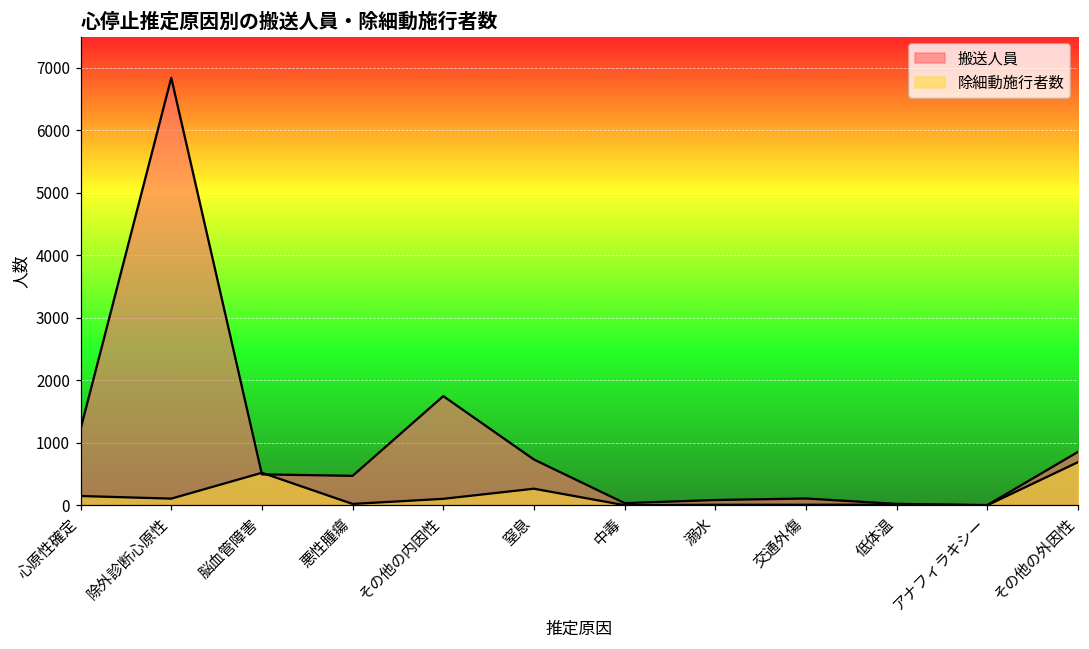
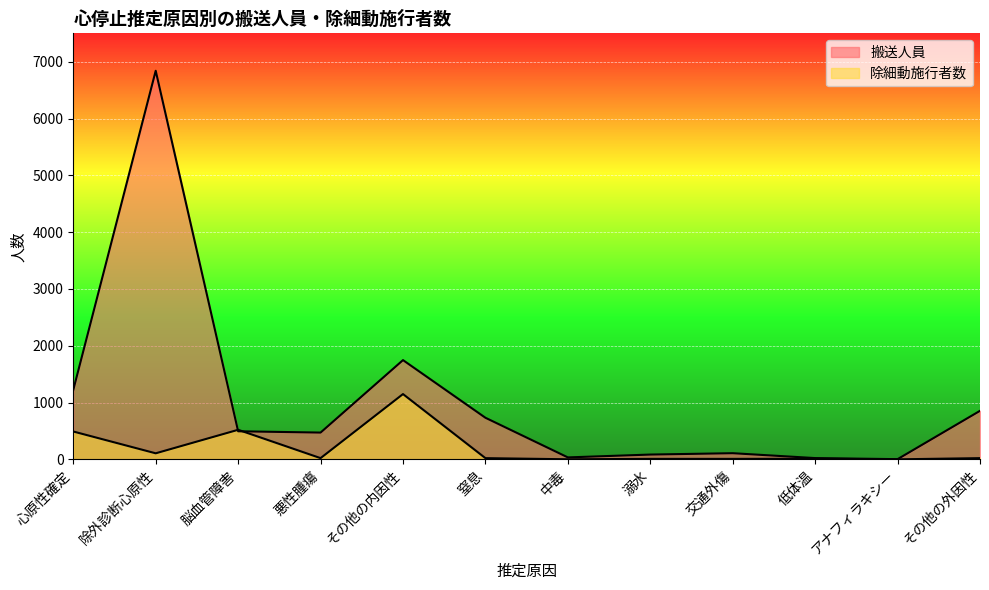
除細動施行者数, 心原性確定: 100 -> 500
除細動施行者数, その他の内因性: 100 -> 1100
除細動施行者数, 窒息: 300 -> 0
除細動施行者数, その他の外因性: 700 -> 0
